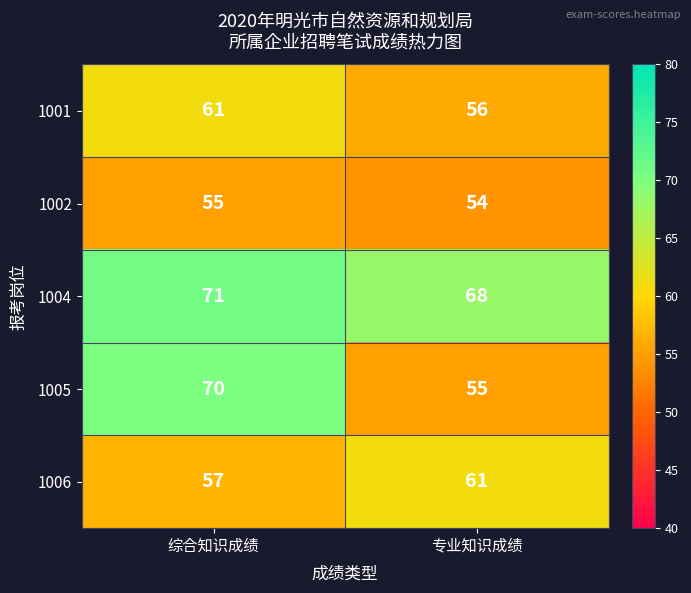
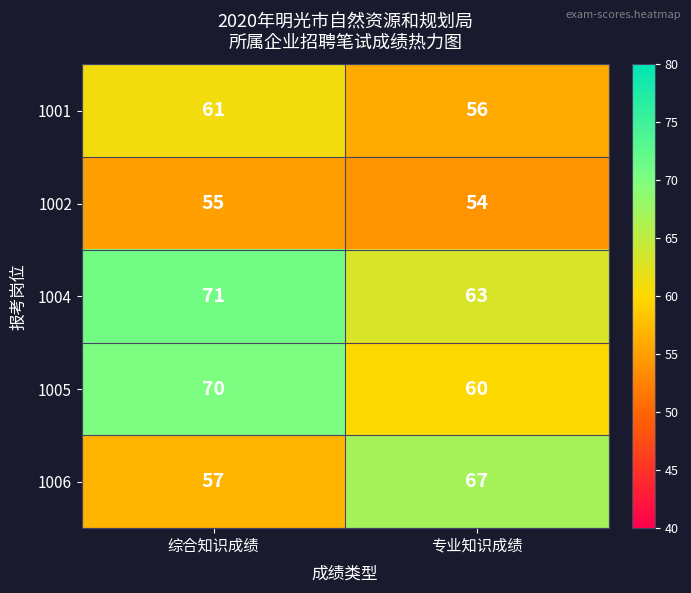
1004, 专业知识成绩: 68 -> 63
1005, 专业知识成绩: 55 -> 60
1006, 专业知识成绩: 61 -> 67
